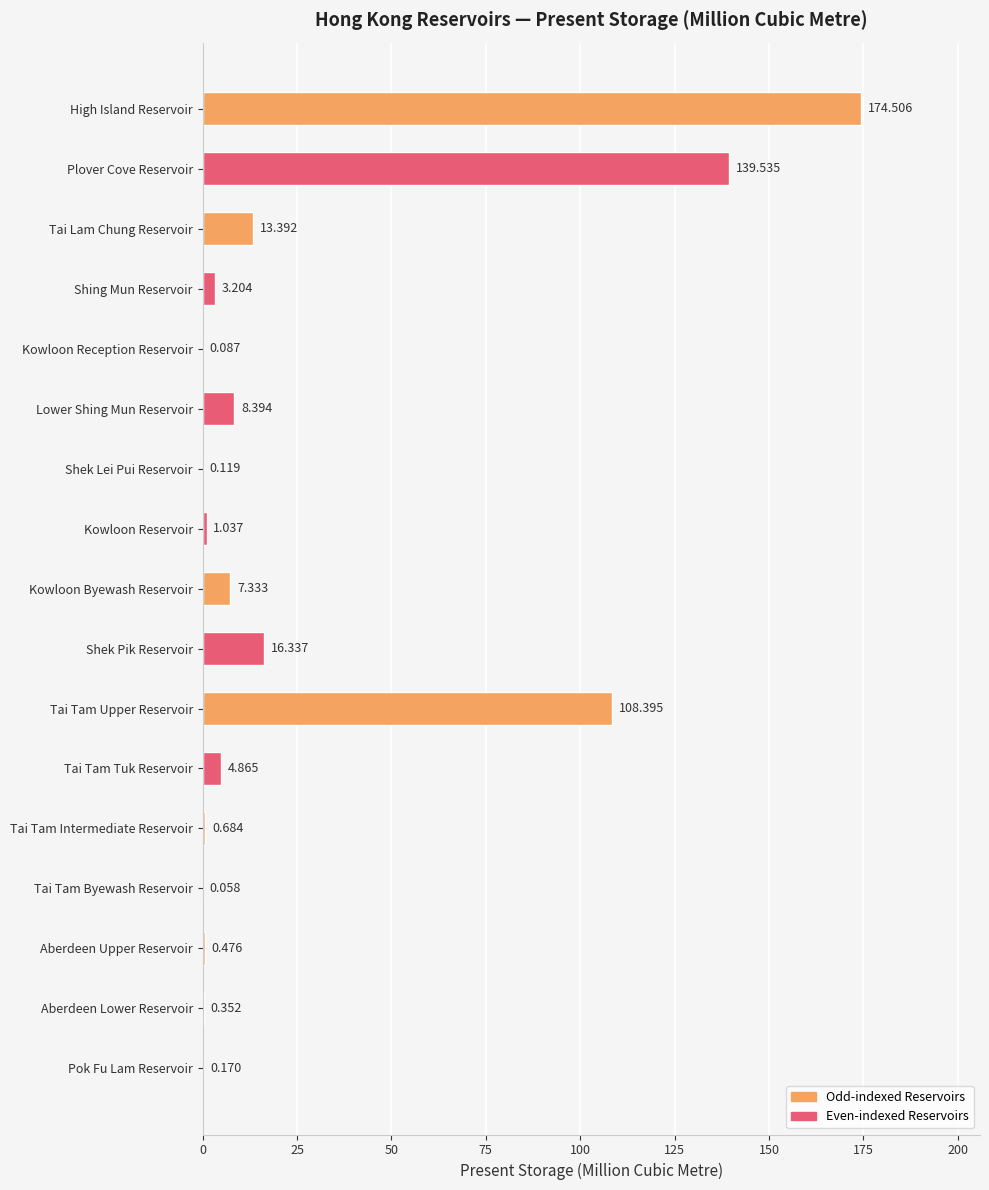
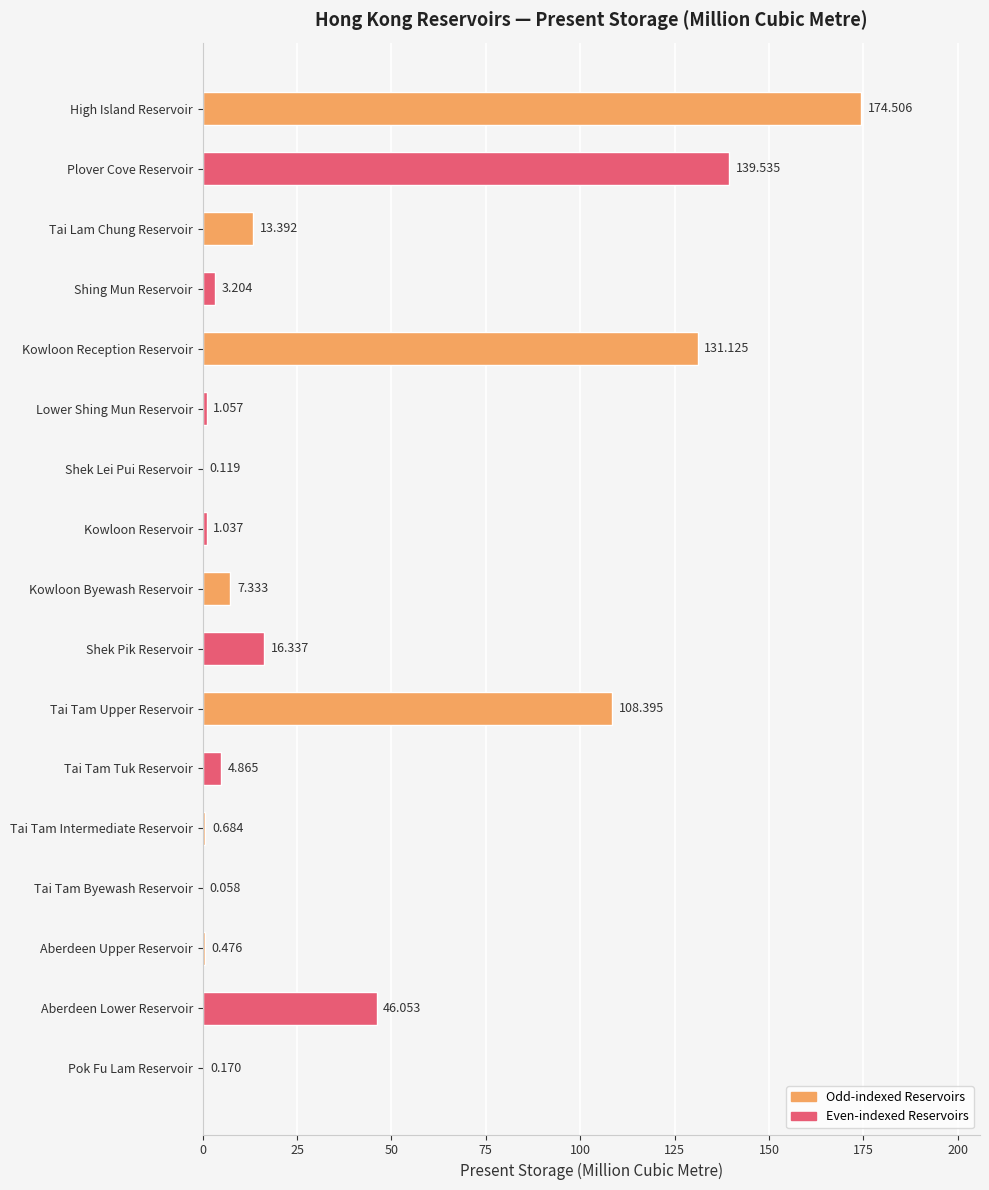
Kowloon Reception Reservoir: 0.087 -> 131.125
Lower Shing Mun Reservoir: 8.394 -> 1.057
Aberdeen Lower Reservoir: 0.352 -> 46.053
